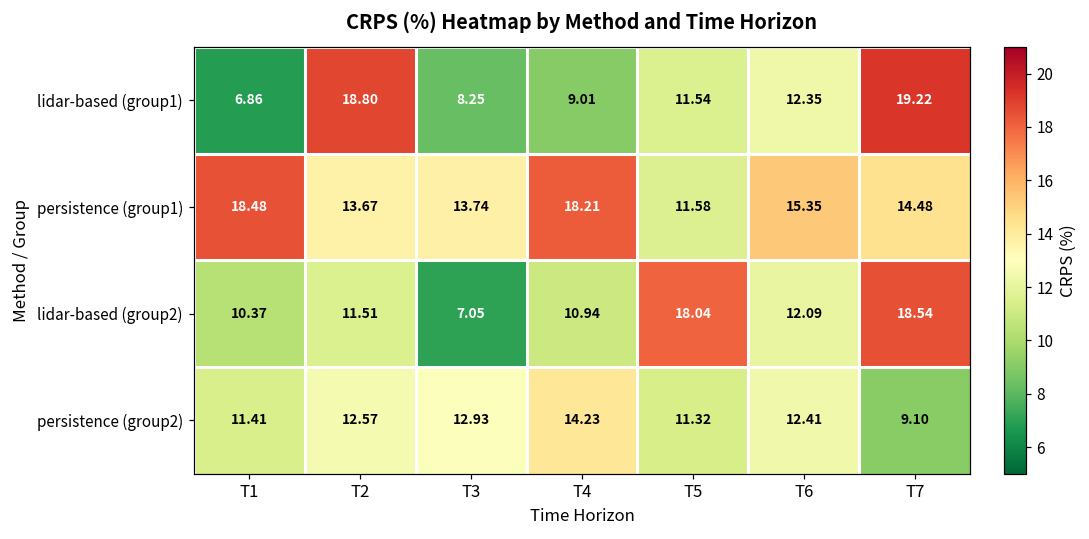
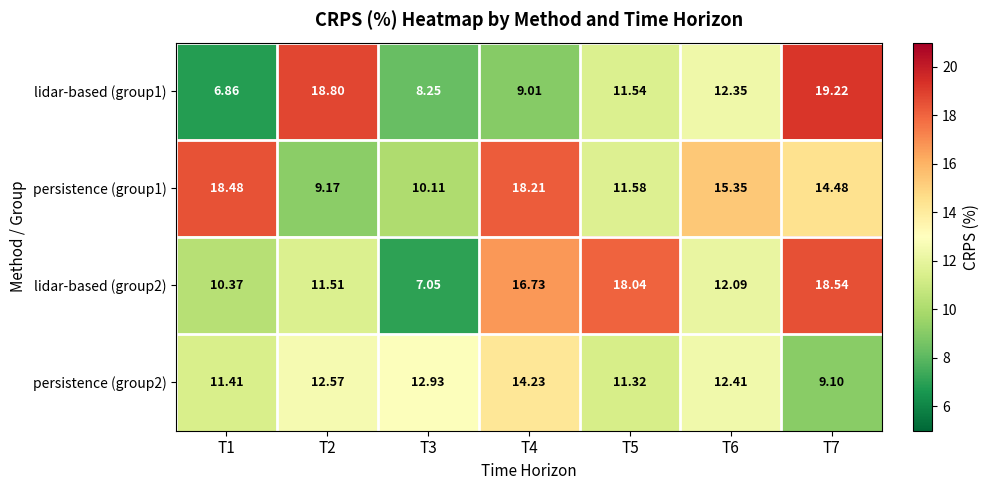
persistence (group1), T2: 13.67 -> 9.17
persistence (group1), T3: 13.74 -> 10.11
lidar-based (group2), T4: 10.94 -> 16.73
